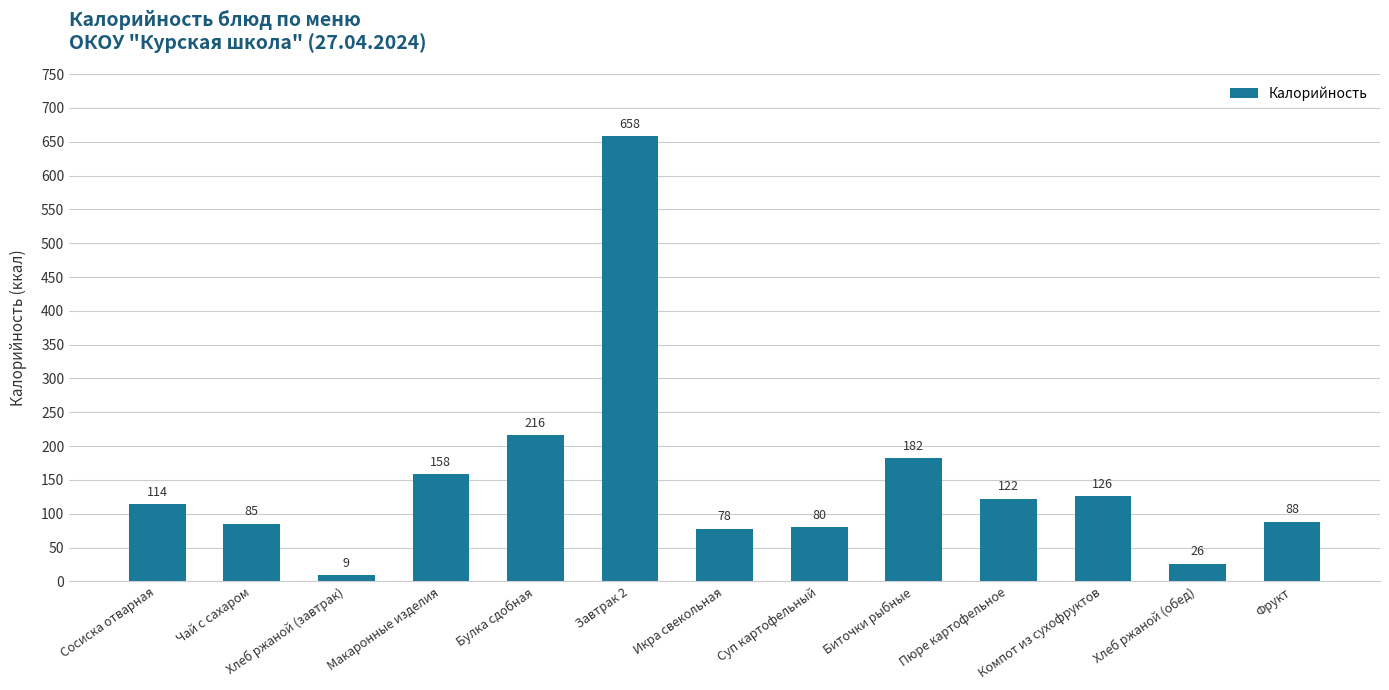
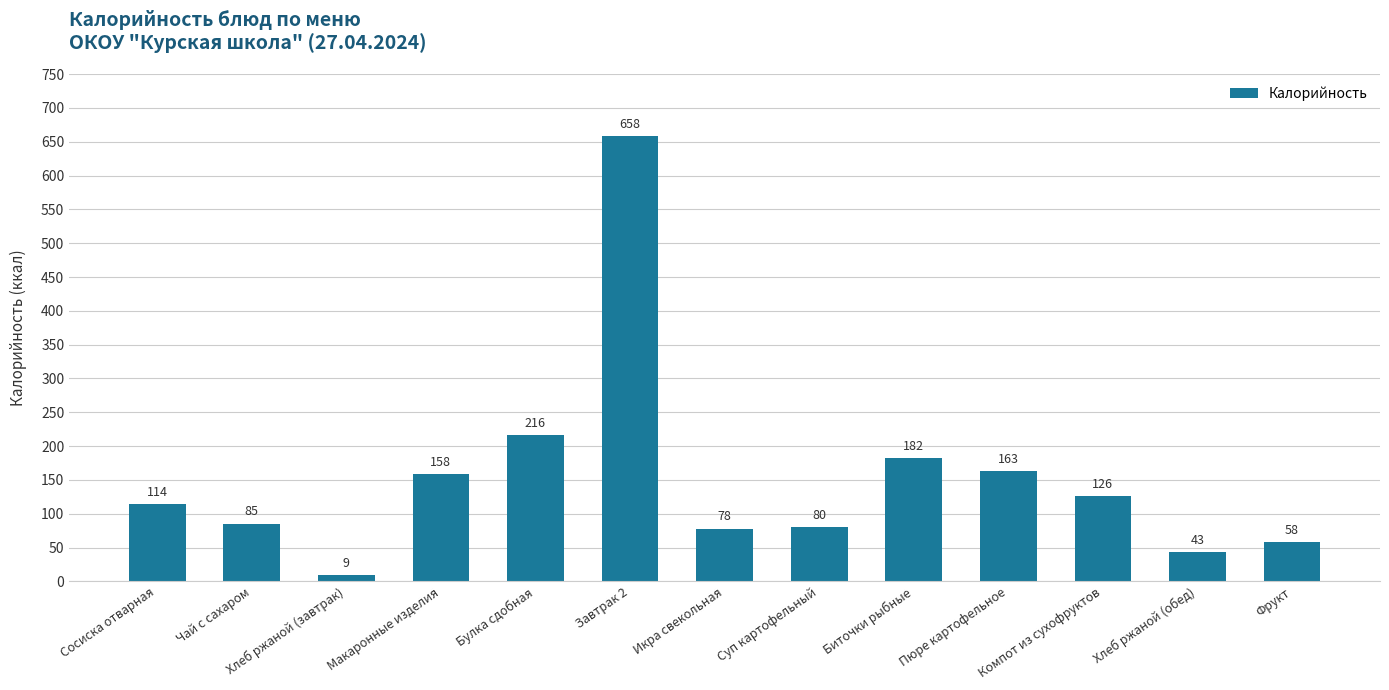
Пюре картофельное: 122 -> 163
Хлеб ржаной (обед): 26 -> 43
Фрукт: 88 -> 58
